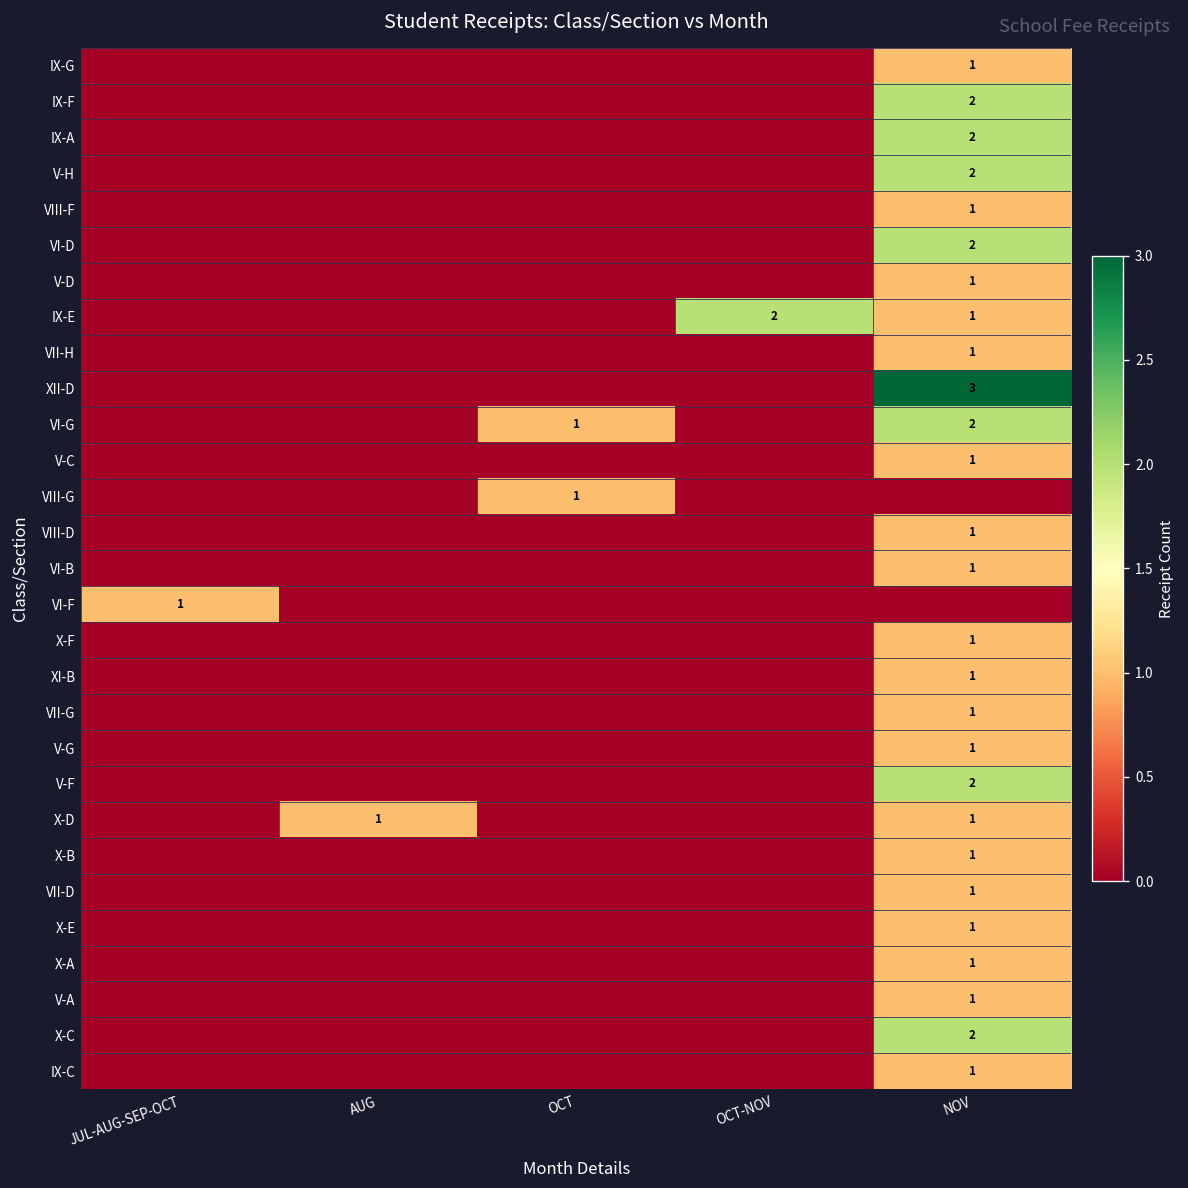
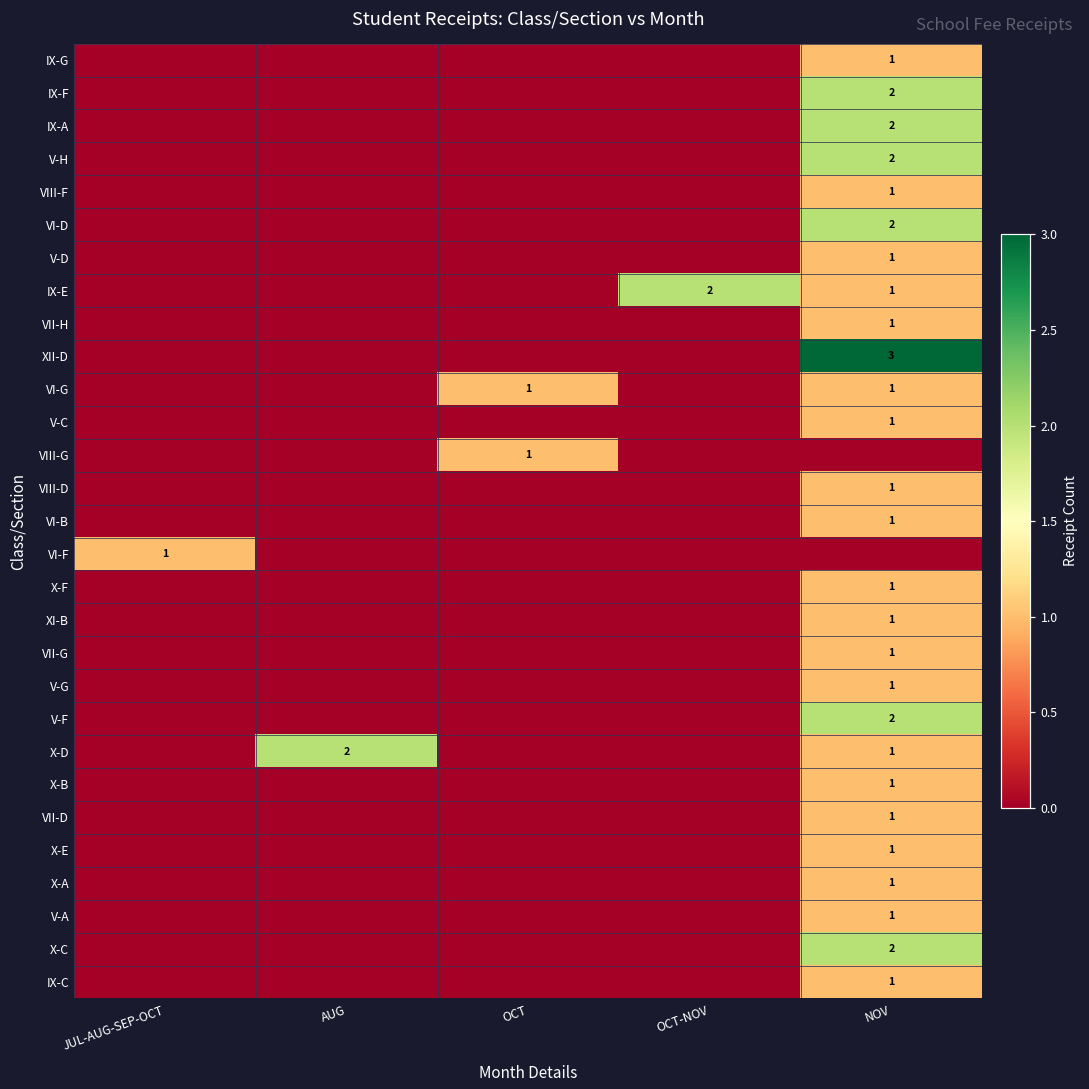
VI-G, NOV: 2 -> 1
X-D, AUG: 1 -> 2
